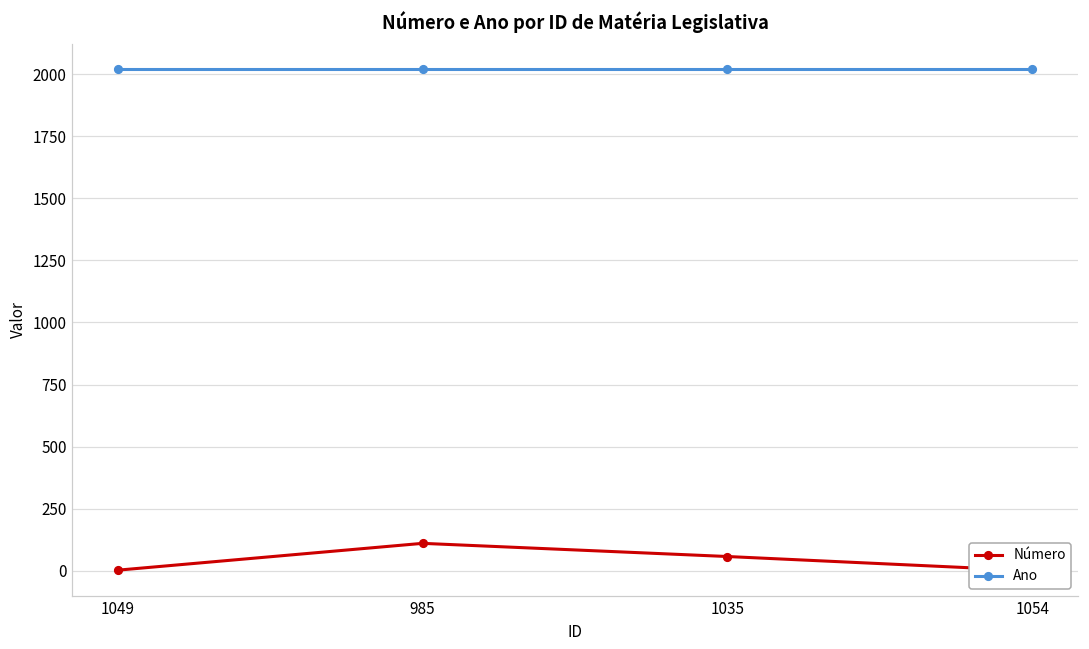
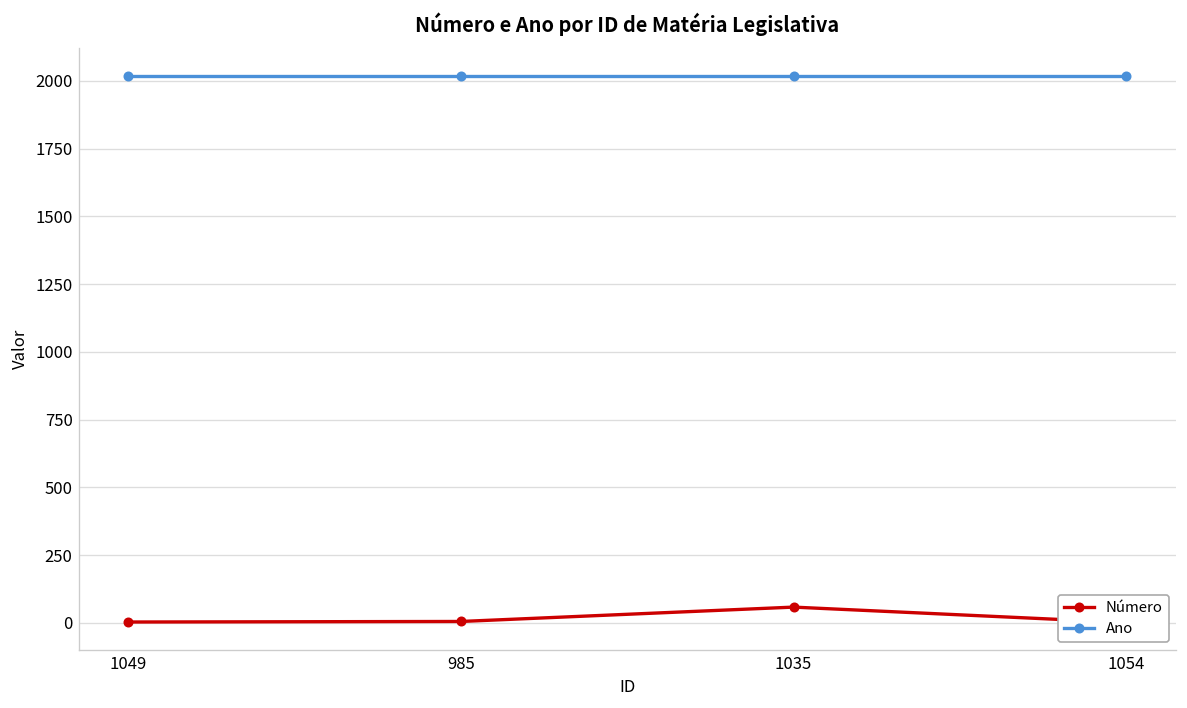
Número, 985: 110 -> 10
